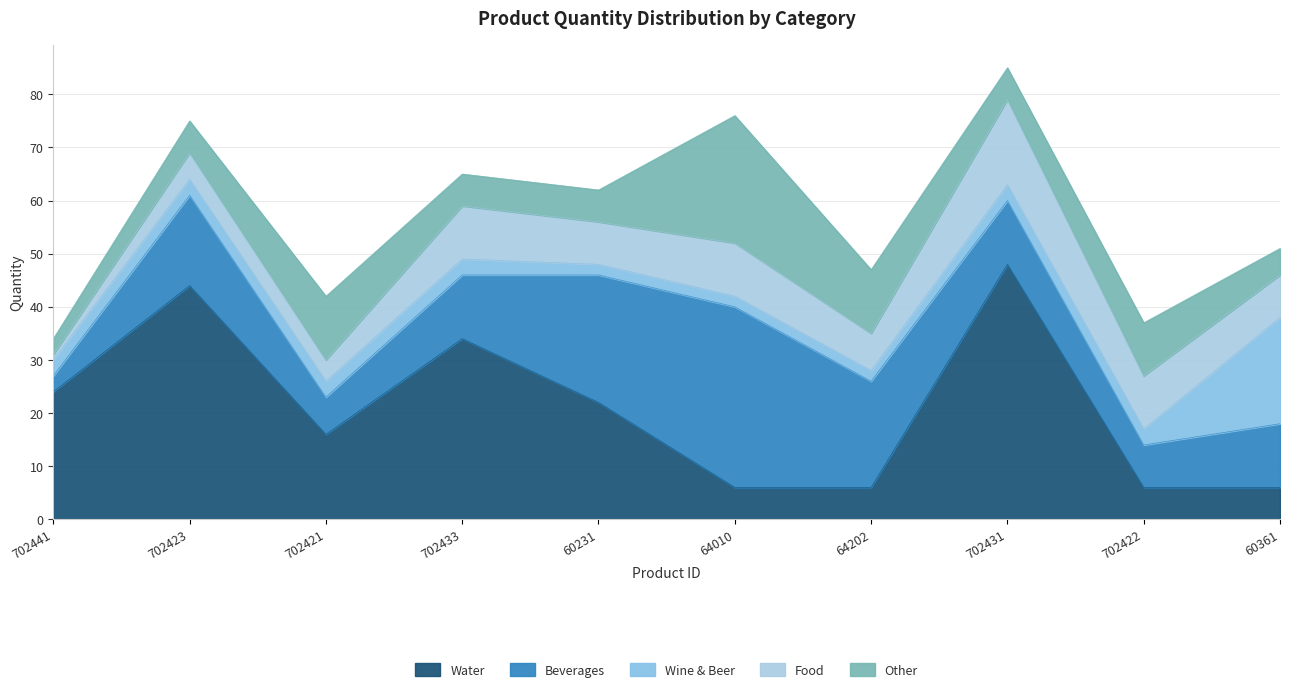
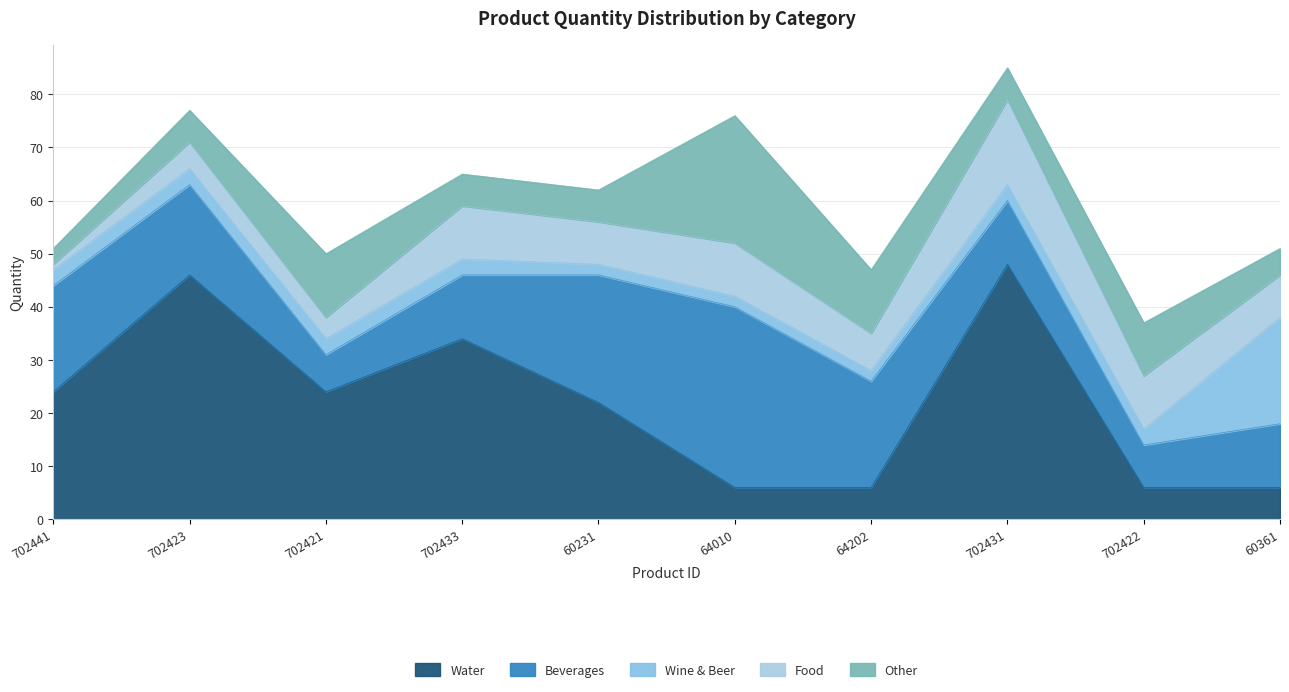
Beverages, 702441: 3 -> 20
Water, 702423: 44 -> 46
Water, 702421: 16 -> 24
